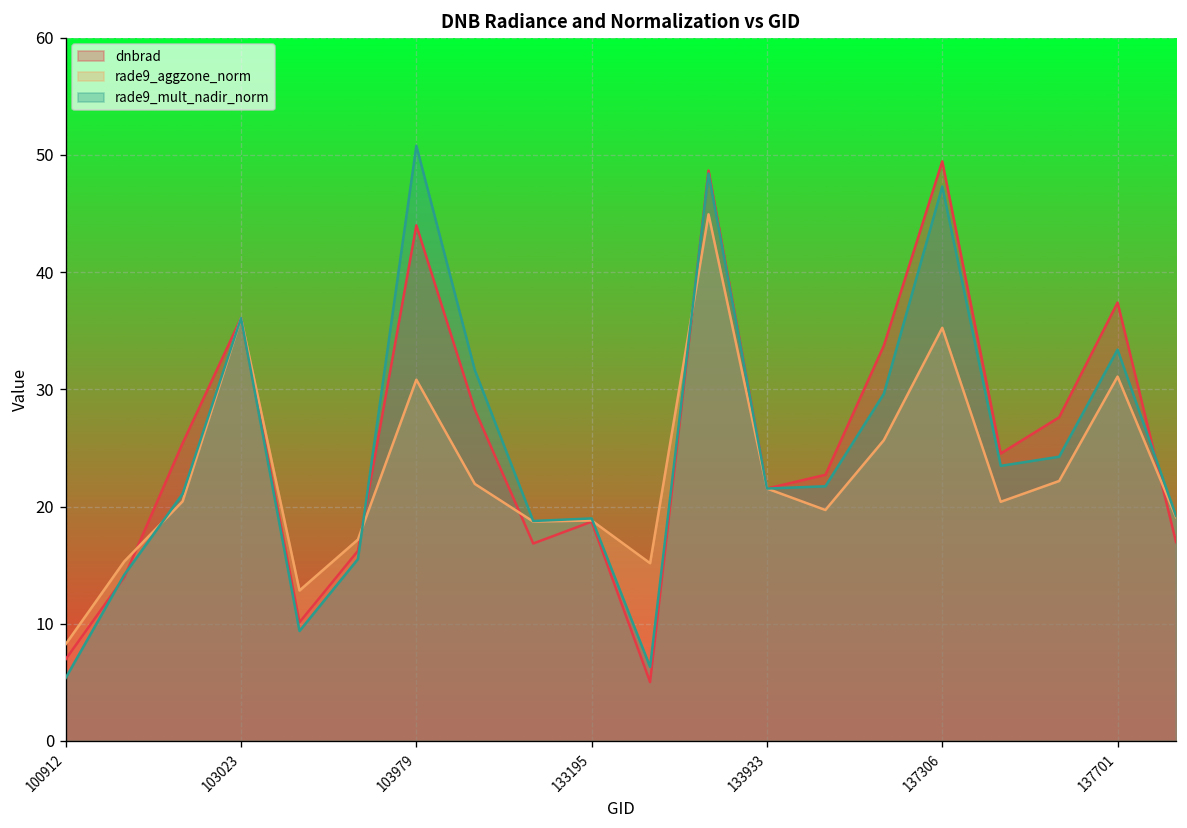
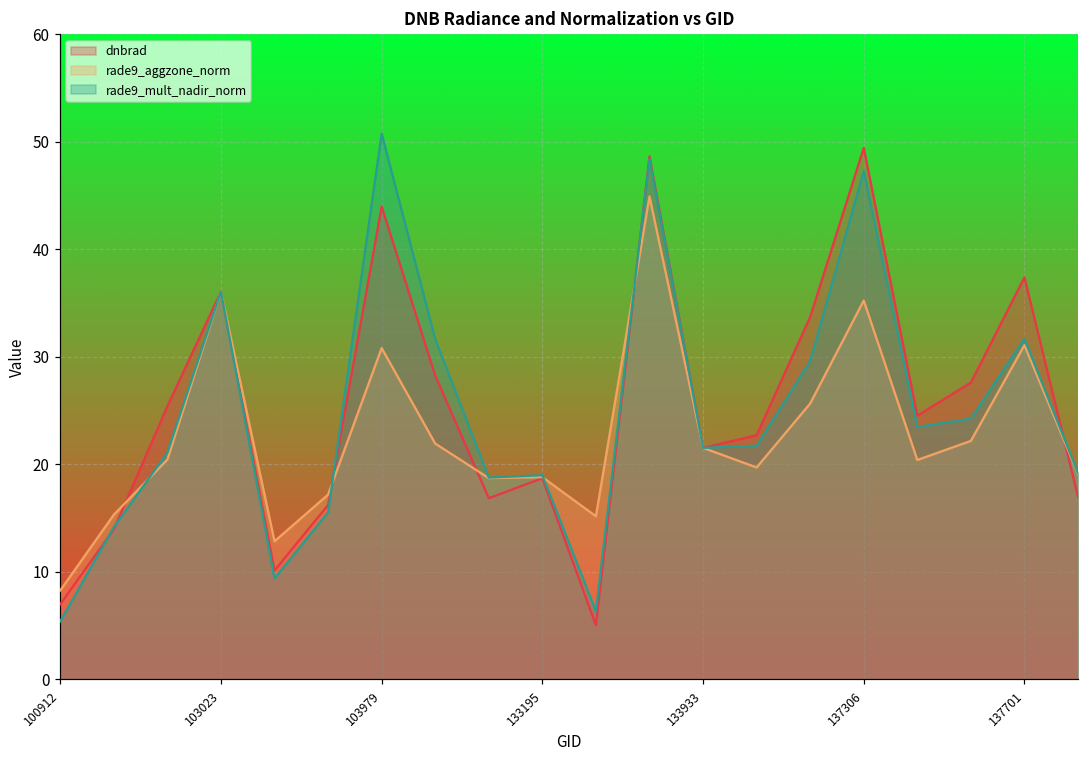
rade9_mult_nadir_norm, 137701: 33 -> 32
